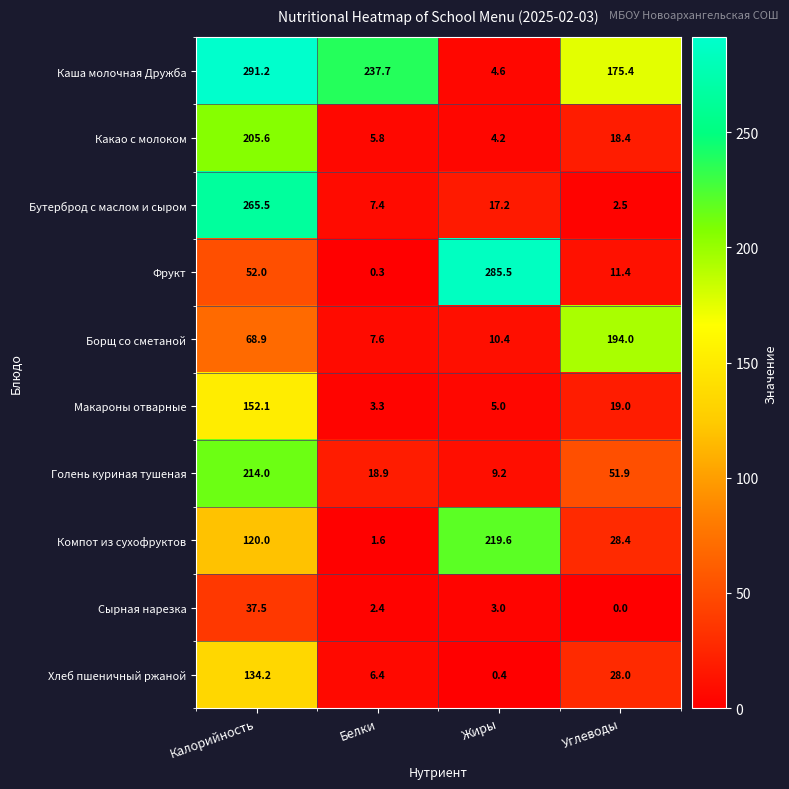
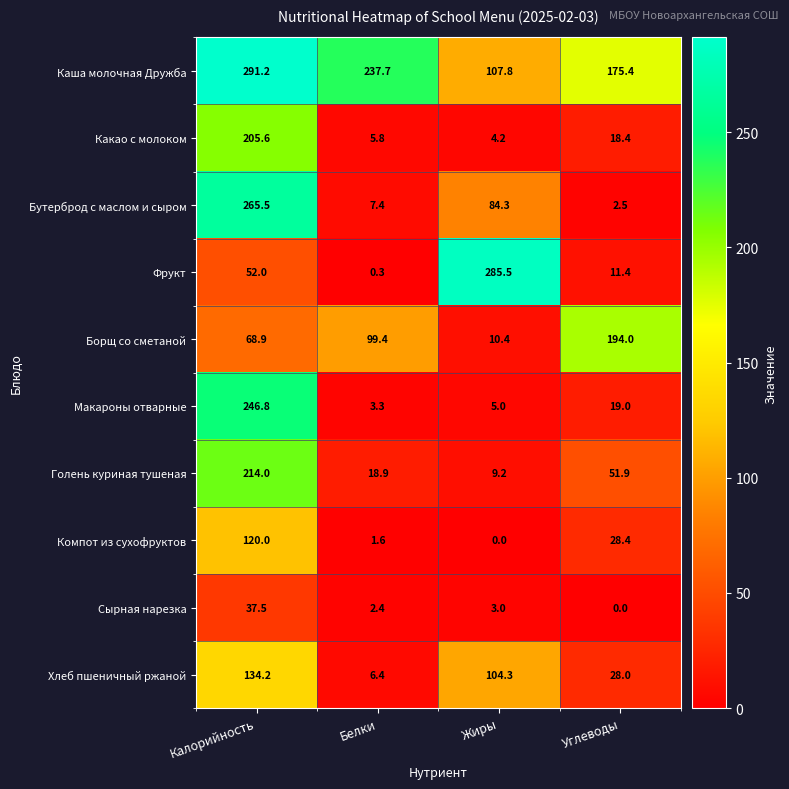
Каша молочная Дружба, Жиры: 4.6 -> 107.8
Бутерброд с маслом и сыром, Жиры: 17.2 -> 84.3
Борщ со сметаной, Белки: 7.6 -> 99.4
Макароны отварные, Калорийность: 152.1 -> 246.8
Компот из сухофруктов, Жиры: 219.6 -> 0.0
Хлеб пшеничный ржаной, Жиры: 0.4 -> 104.3
